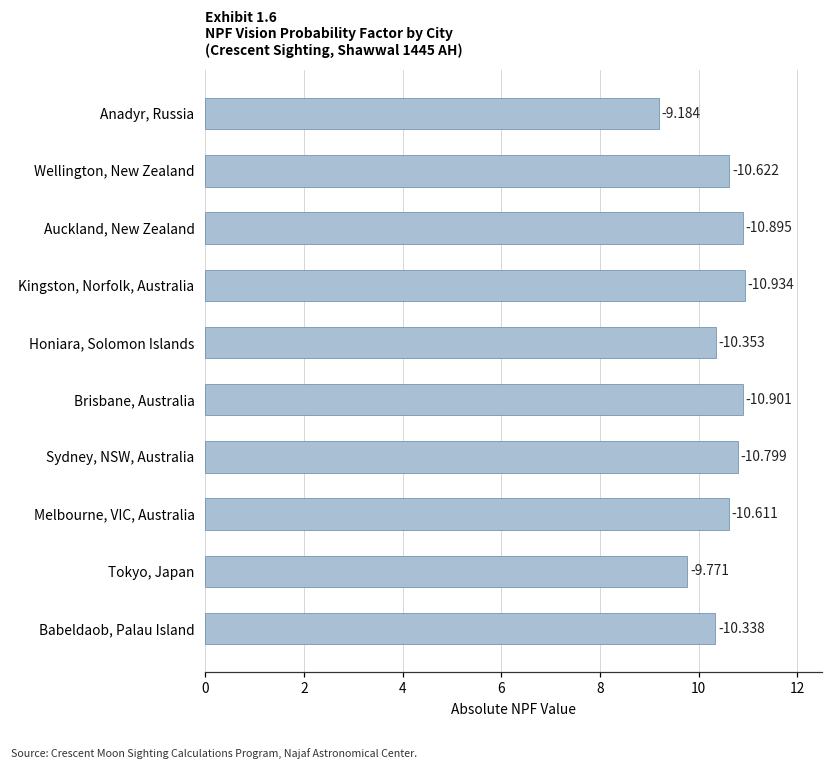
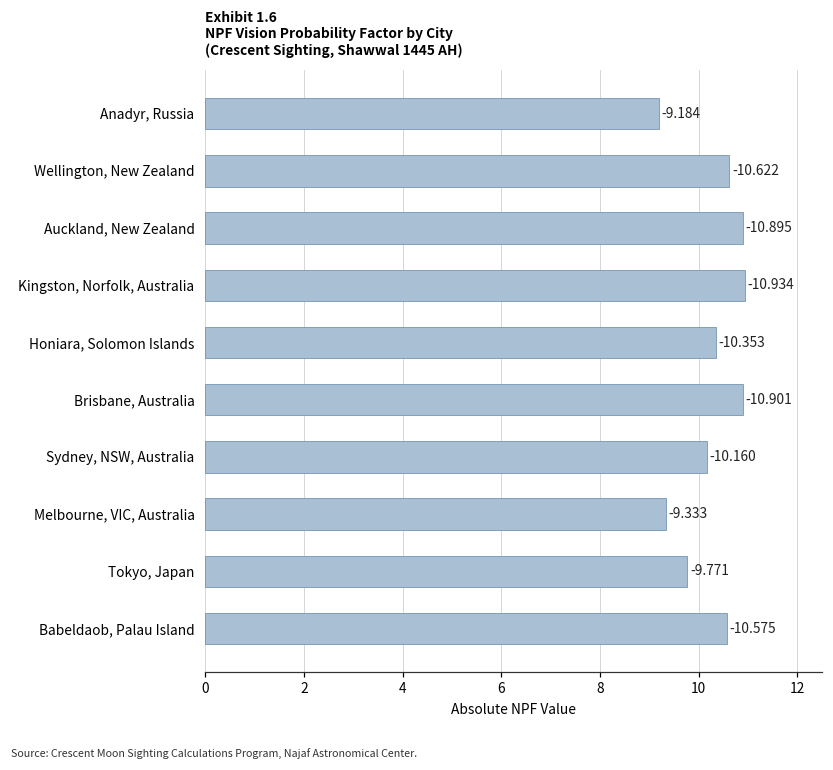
Sydney, NSW, Australia: -10.799 -> -10.160
Melbourne, VIC, Australia: -10.611 -> -9.333
Babeldaob, Palau Island: -10.338 -> -10.575
